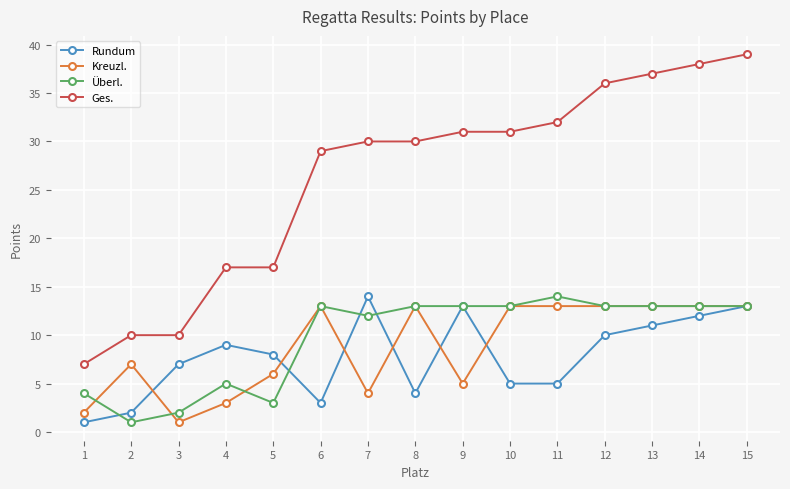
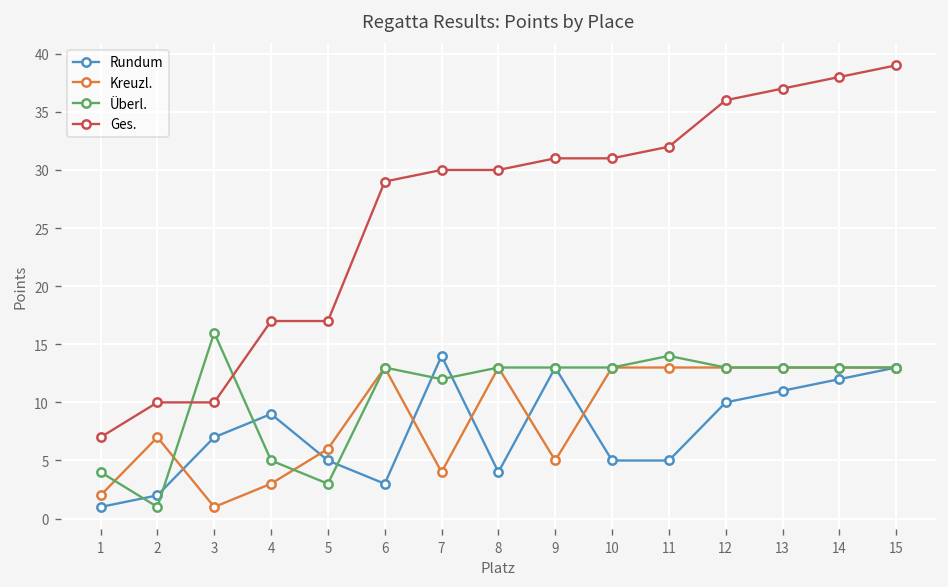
Überl., 3: 2 -> 16
Rundum, 5: 8 -> 5
